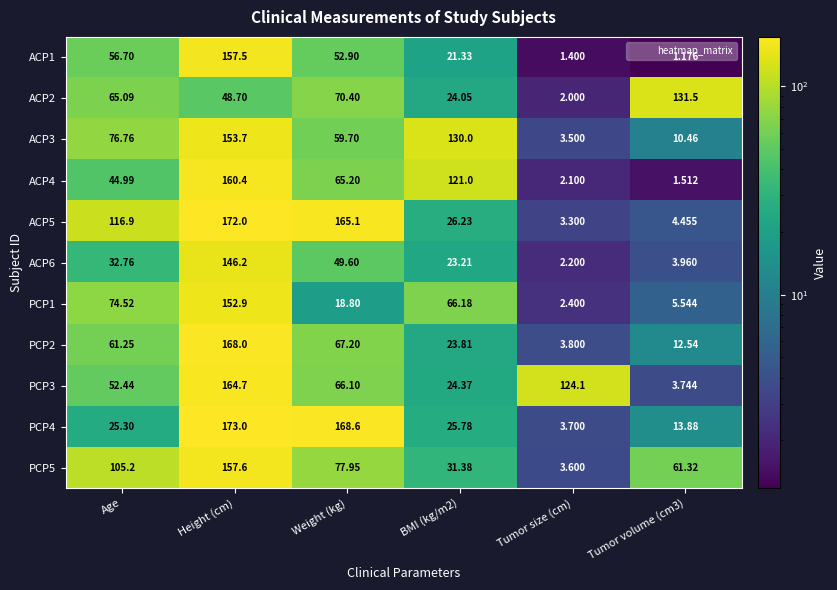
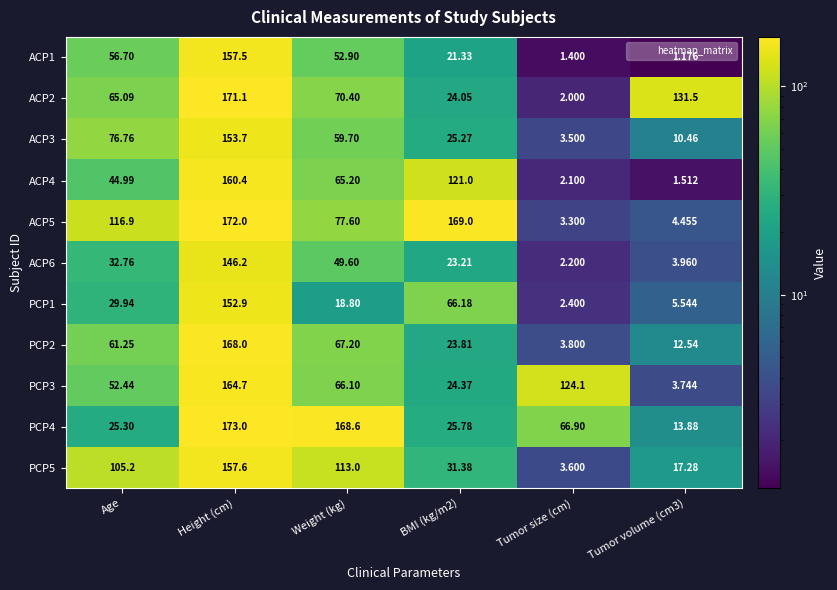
ACP2, Height (cm): 48.70 -> 171.1
ACP3, BMI (kg/m2): 130.0 -> 25.27
ACP5, Weight (kg): 165.1 -> 77.60
ACP5, BMI (kg/m2): 26.23 -> 169.0
PCP1, Age: 74.52 -> 29.94
PCP4, Tumor size (cm): 3.700 -> 66.90
PCP5, Weight (kg): 77.95 -> 113.0
PCP5, Tumor volume (cm3): 61.32 -> 17.28
